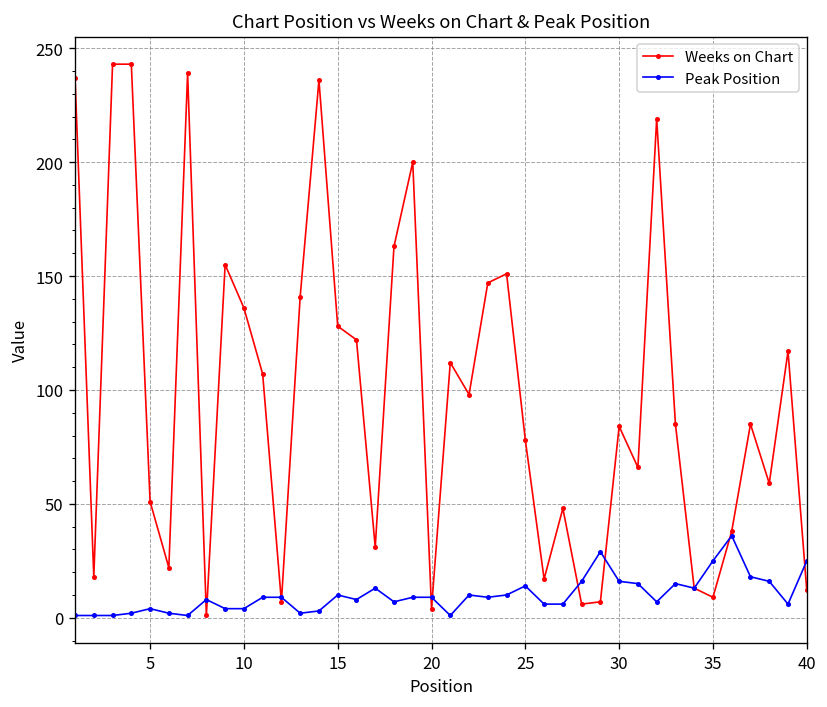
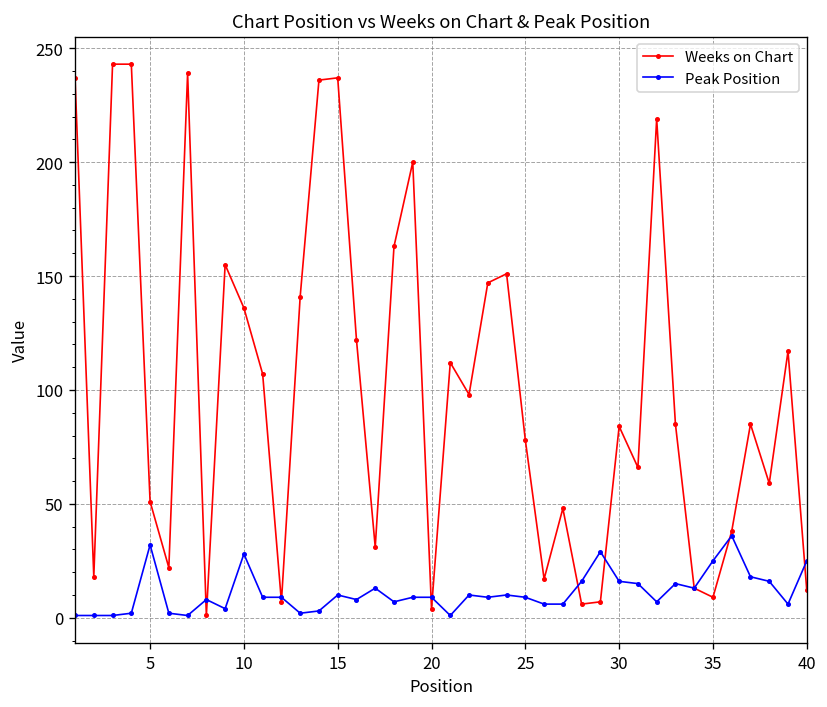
Peak Position, 5: 4 -> 32
Peak Position, 10: 4 -> 28
Weeks on Chart, 15: 128 -> 237
Peak Position, 25: 14 -> 9
